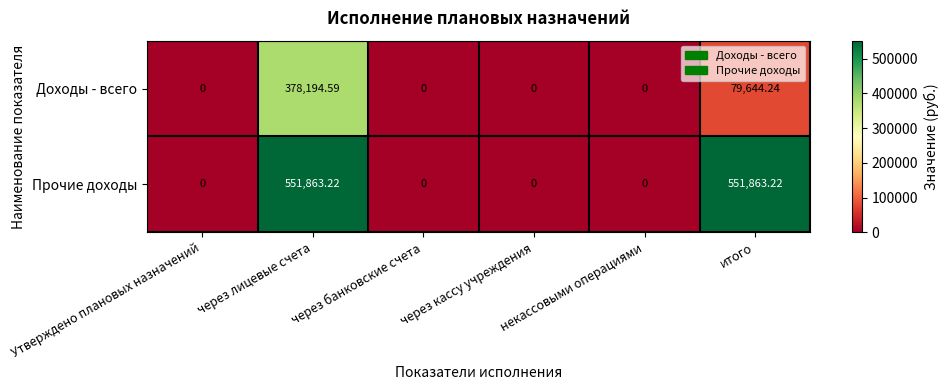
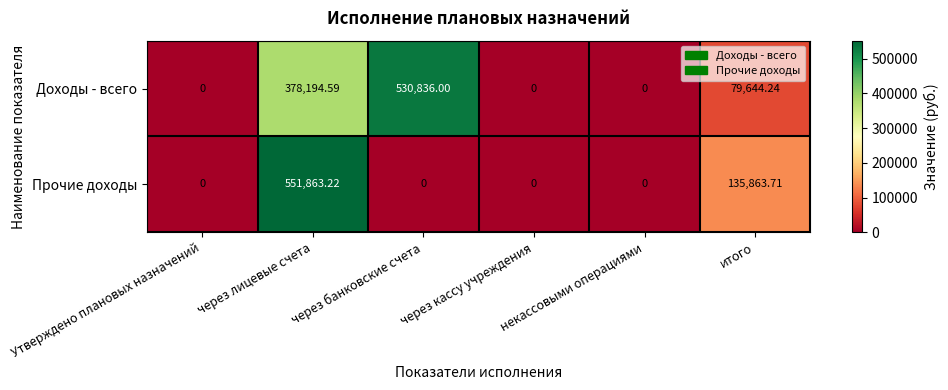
Доходы - всего, через банковские счета: 0 -> 530,836.00
Прочие доходы, итого: 551,863.22 -> 135,863.71
